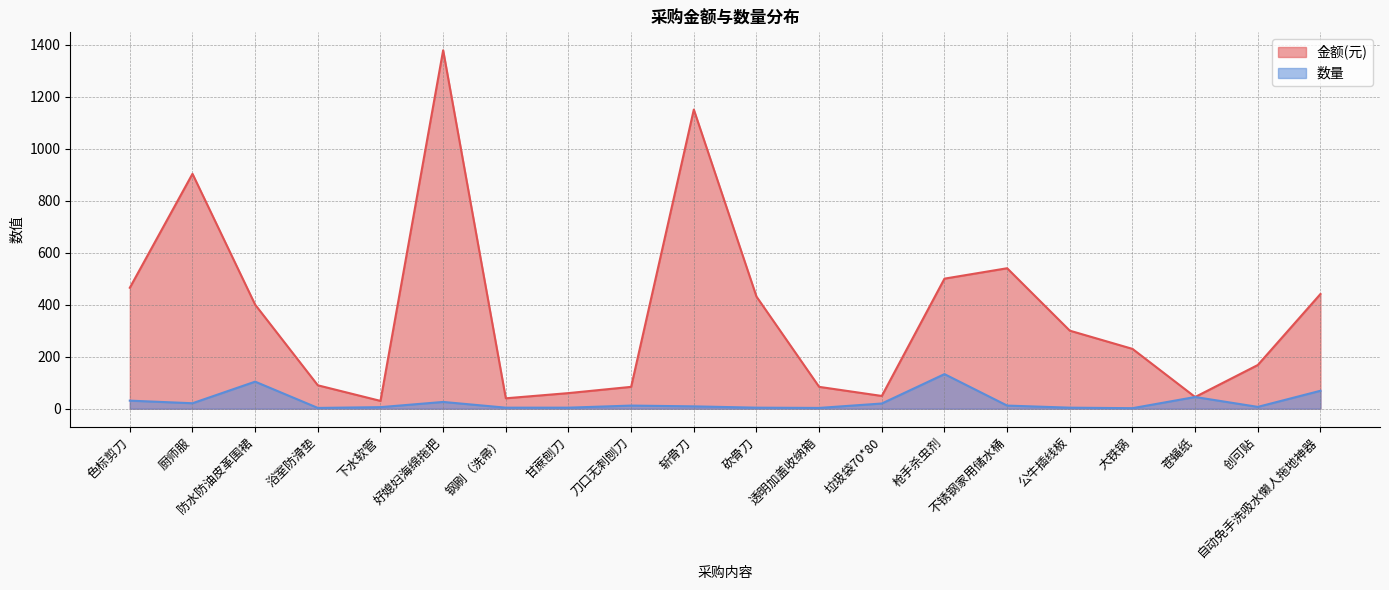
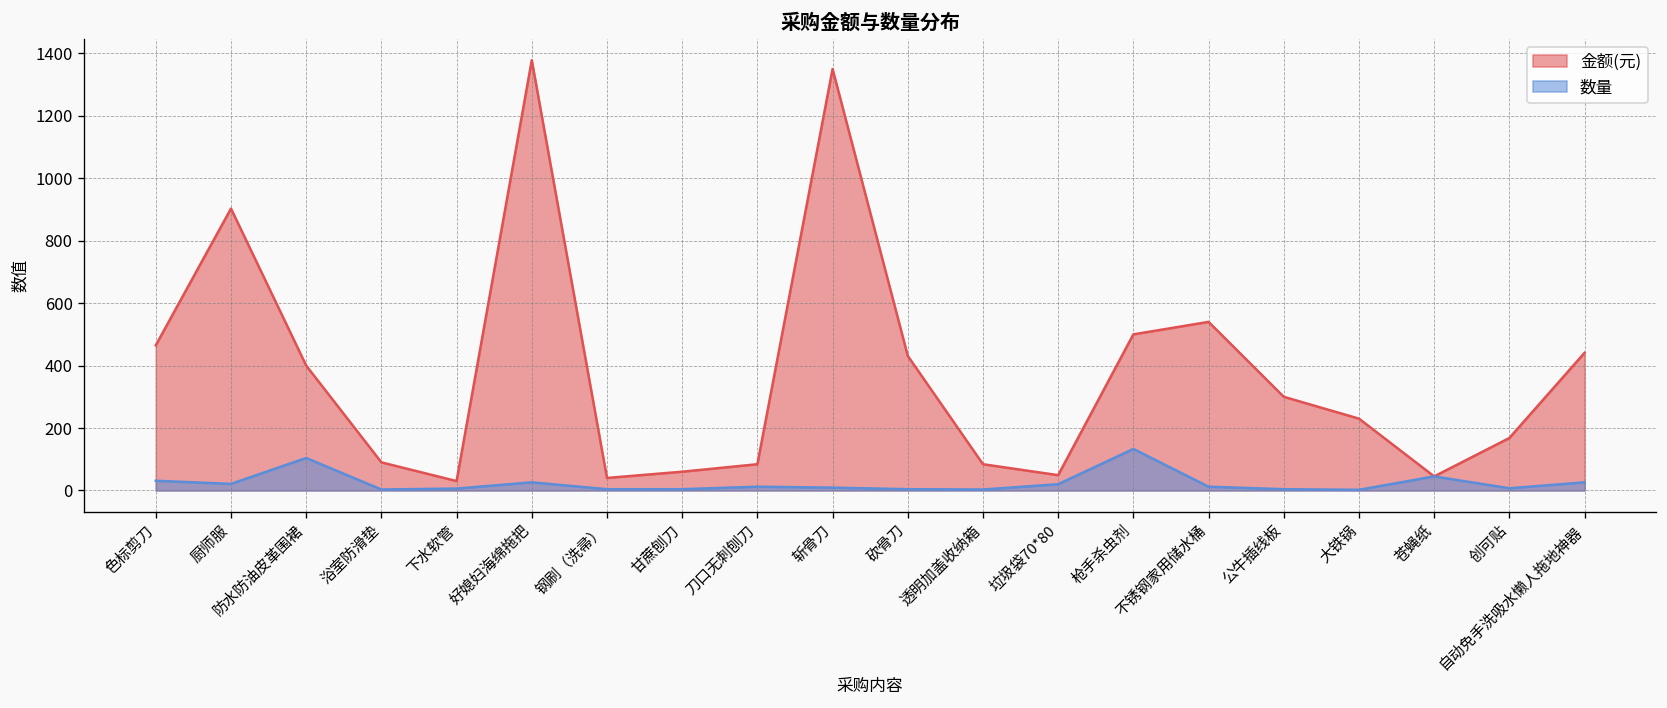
金额(元), 斩骨刀: 1150 -> 1350
数量, 自动免手洗吸水懒人拖地神器: 70 -> 30
